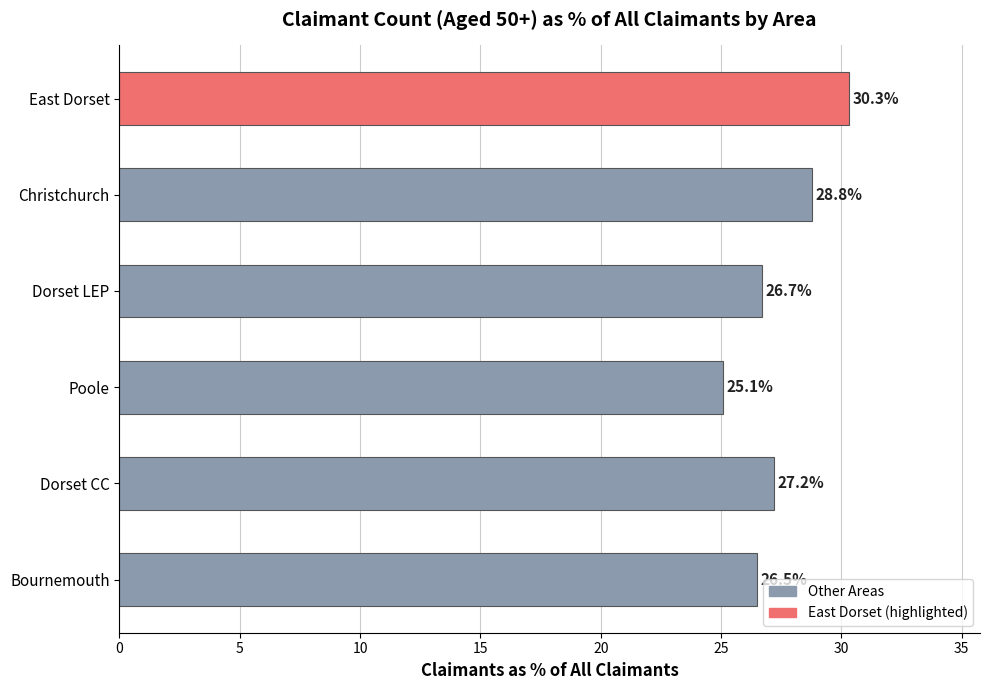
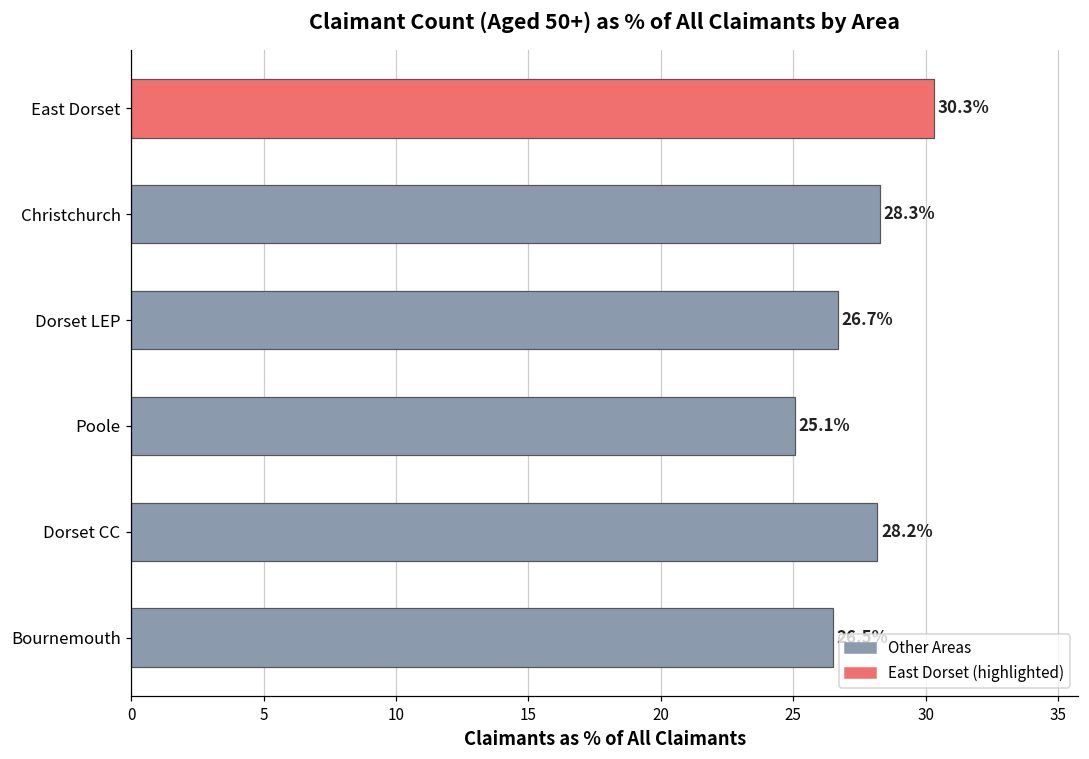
Christchurch: 28.8% -> 28.3%
Dorset CC: 27.2% -> 28.2%
